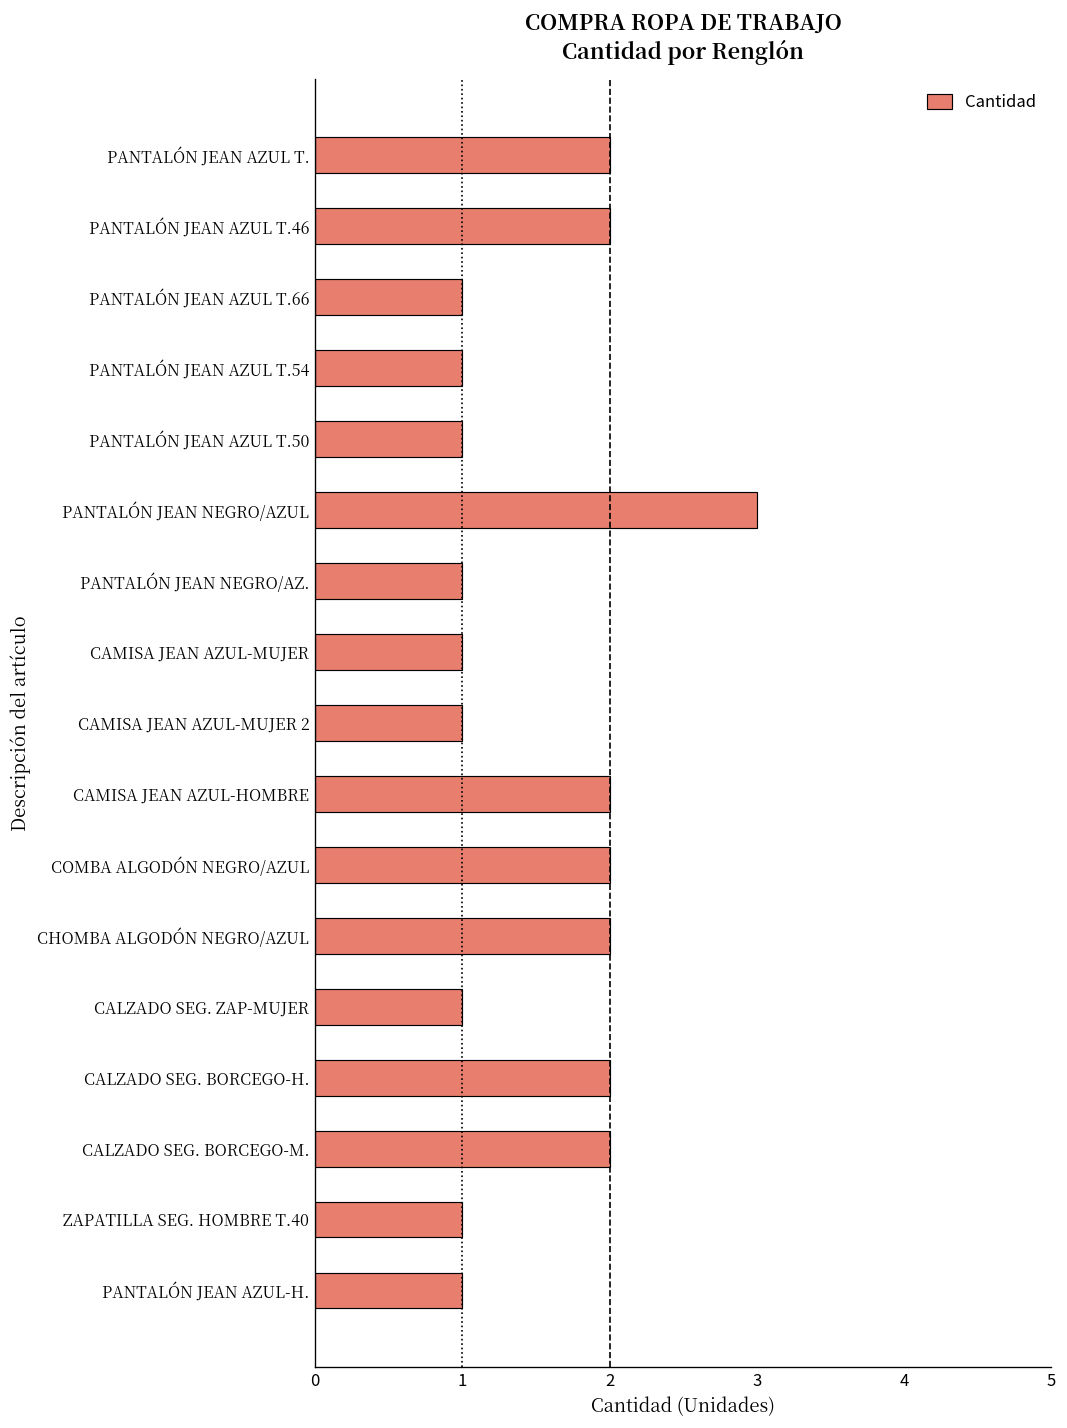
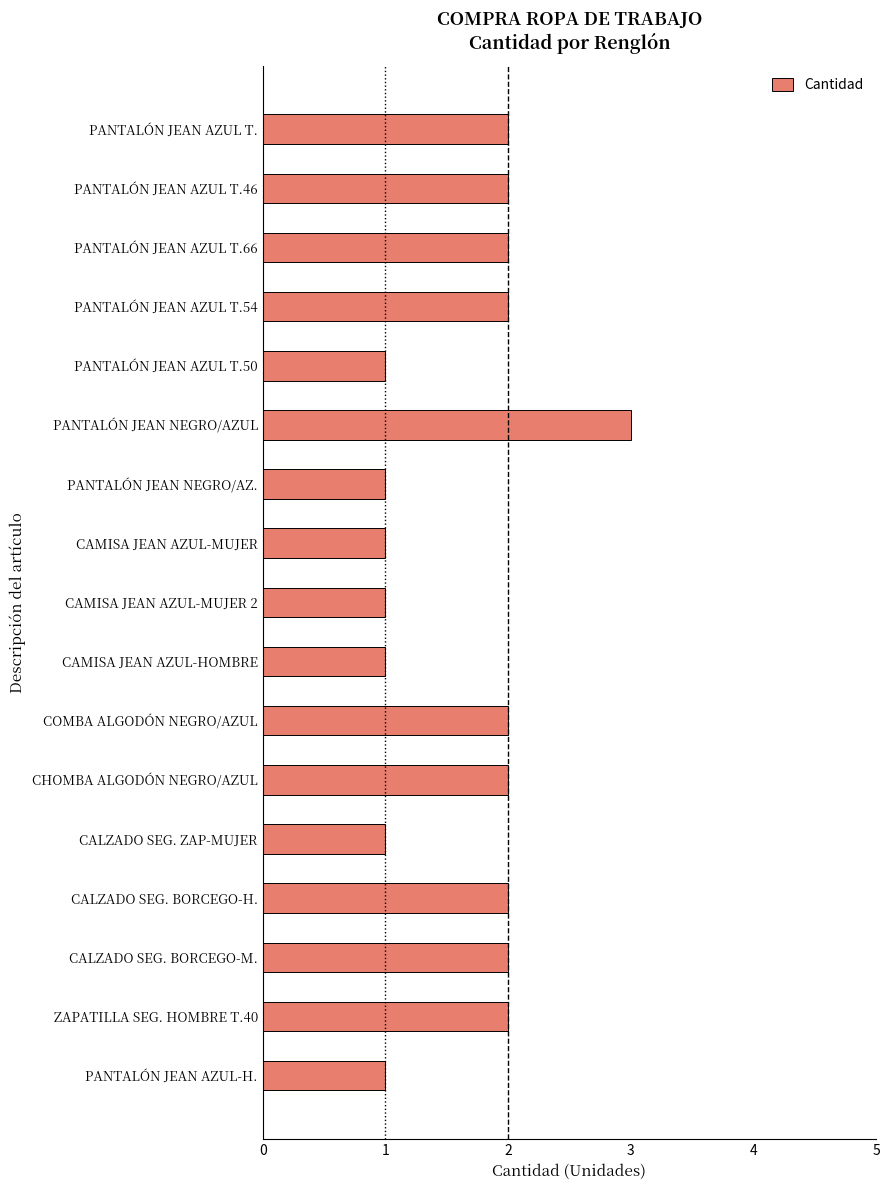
PANTALÓN JEAN AZUL T.66: 1 -> 2
PANTALÓN JEAN AZUL T.54: 1 -> 2
CAMISA JEAN AZUL-HOMBRE: 2 -> 1
ZAPATILLA SEG. HOMBRE T.40: 1 -> 2
